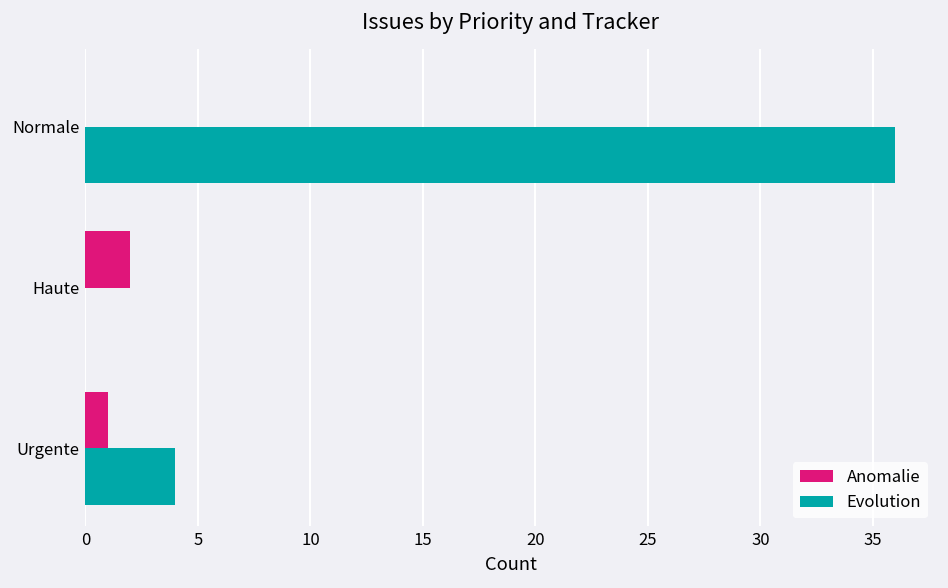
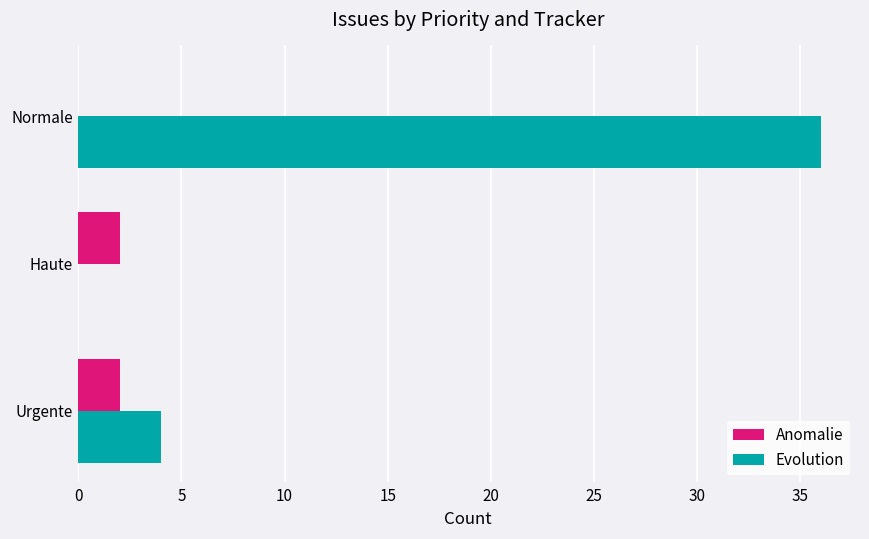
Anomalie, Urgente: 1 -> 2
